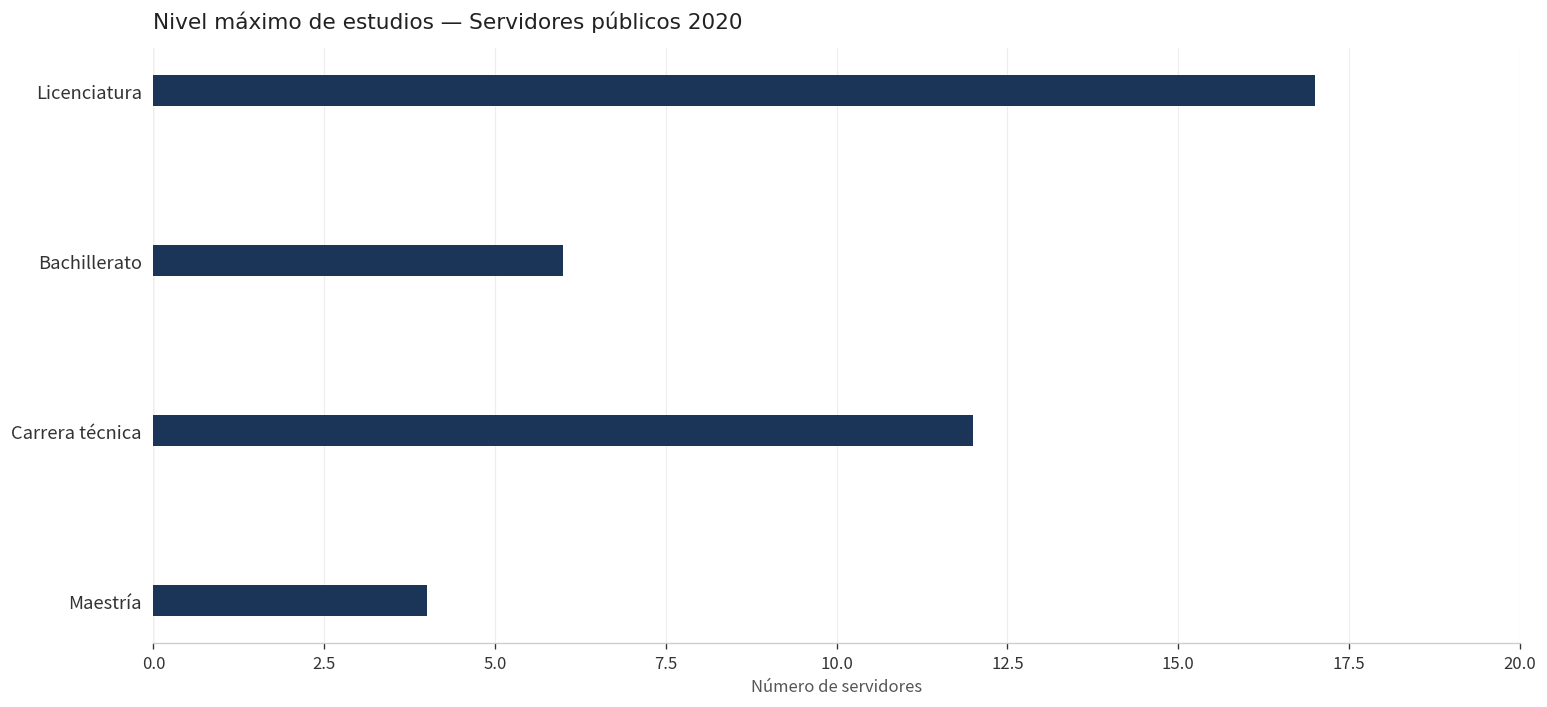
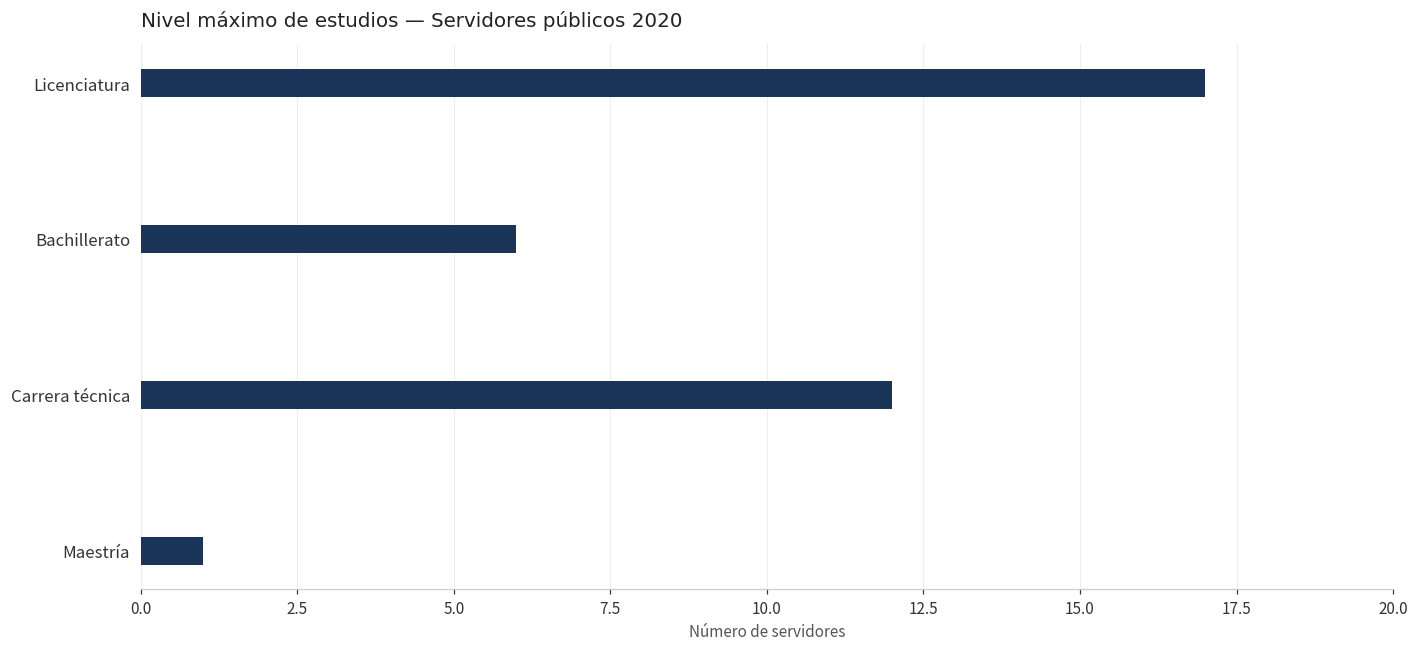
Maestría: 4 -> 1
